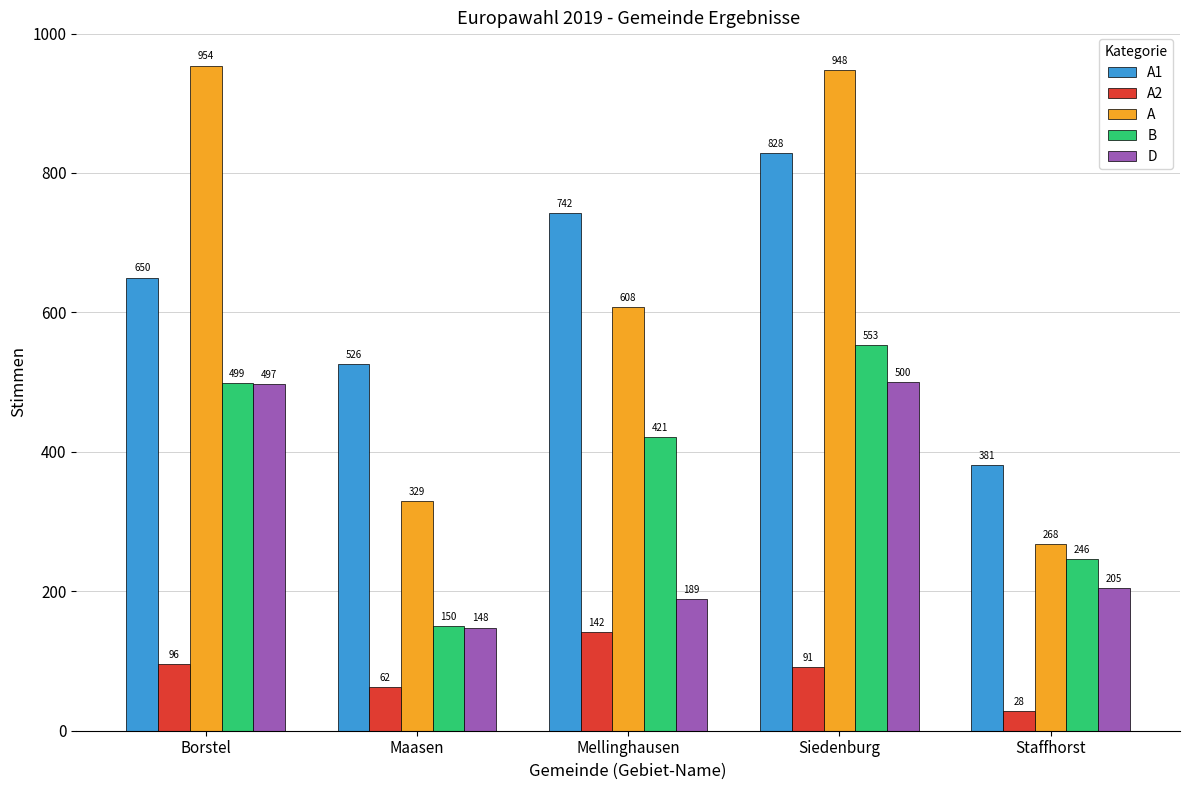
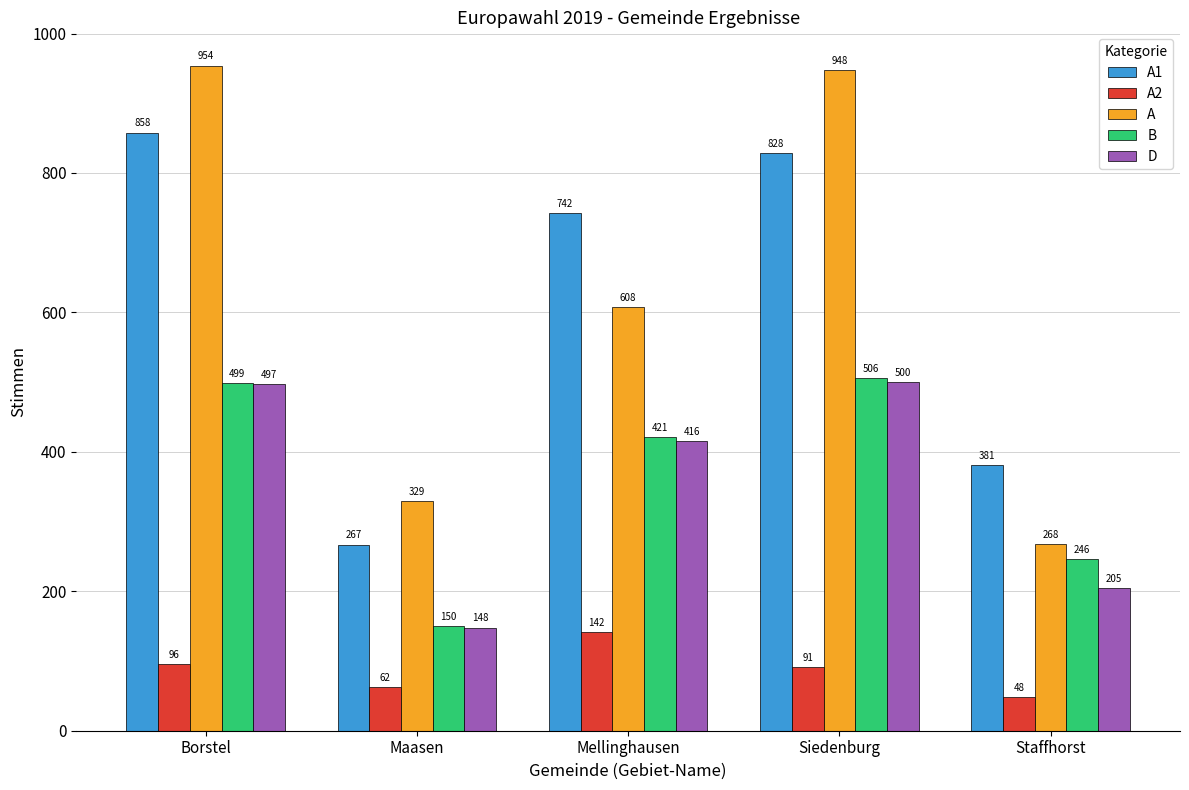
A1, Borstel: 650 -> 858
A1, Maasen: 526 -> 267
D, Mellinghausen: 189 -> 416
B, Siedenburg: 553 -> 506
A2, Staffhorst: 28 -> 48
